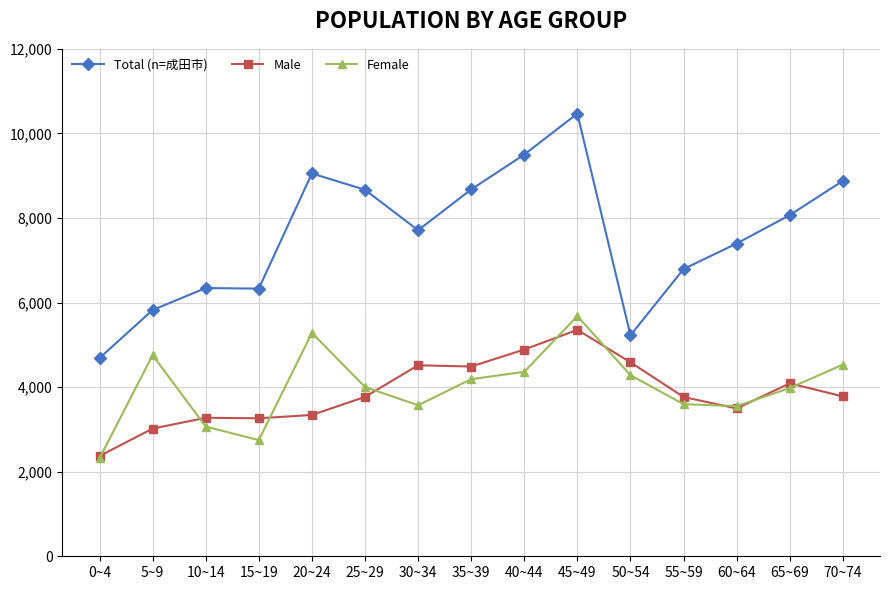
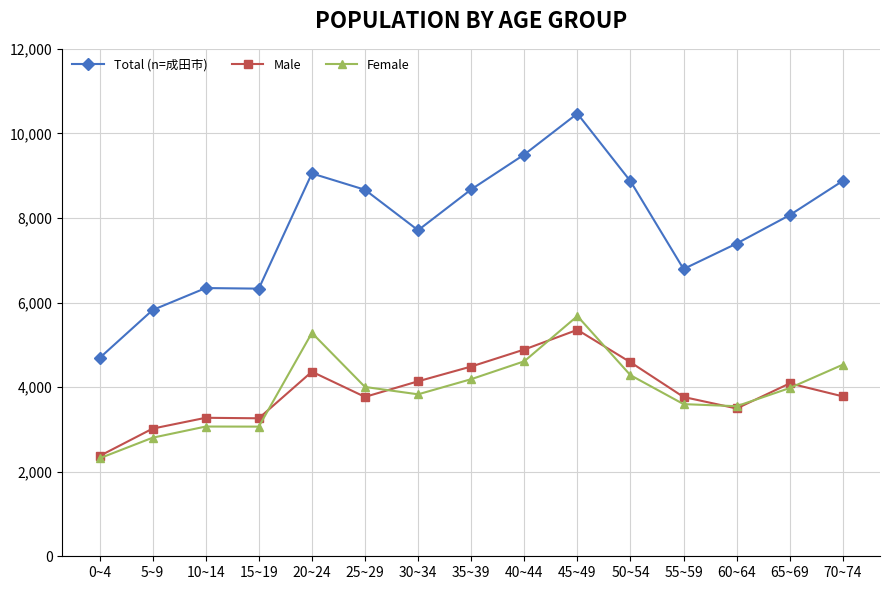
Female, 5~9: 4,800 -> 2,800
Female, 15~19: 2,700 -> 3,100
Male, 20~24: 3,300 -> 4,400
Male, 30~34: 4,500 -> 4,100
Female, 30~34: 3,600 -> 3,800
Female, 40~44: 4,400 -> 4,600
Total (n=成田市), 50~54: 5,200 -> 8,900
